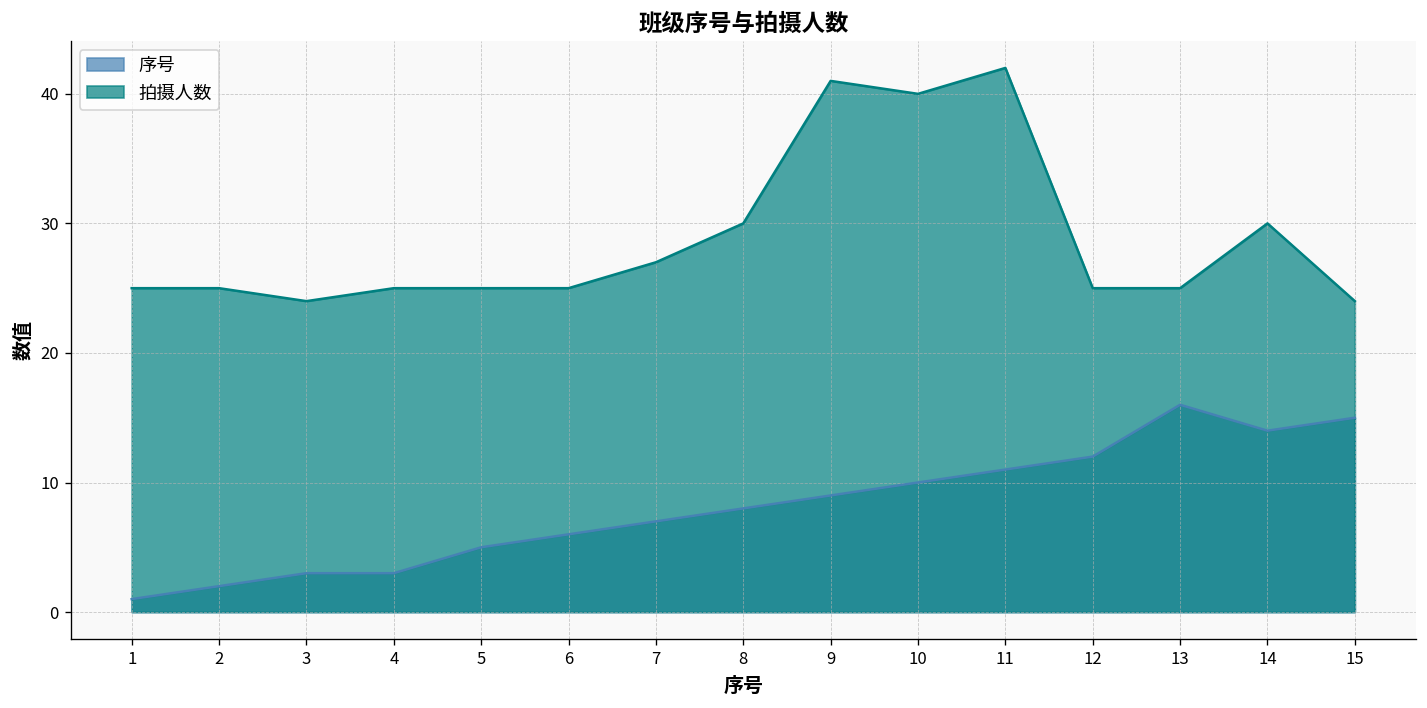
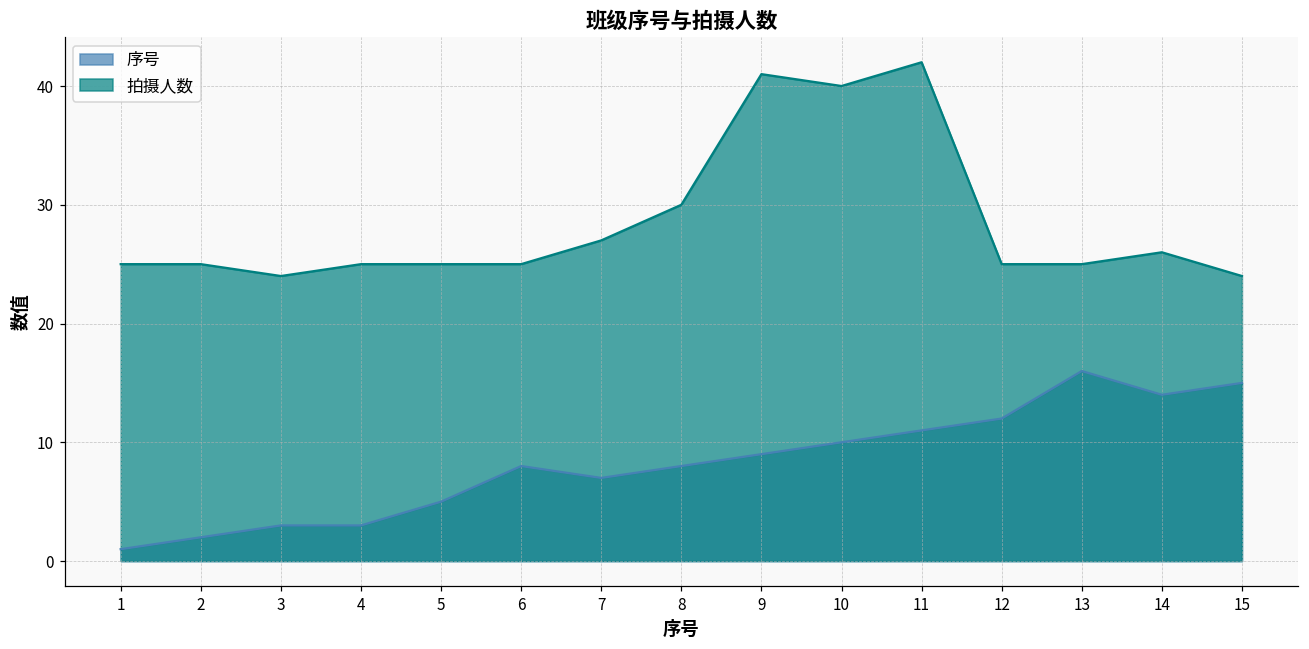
序号, 6: 6 -> 8
拍摄人数, 14: 30 -> 26
